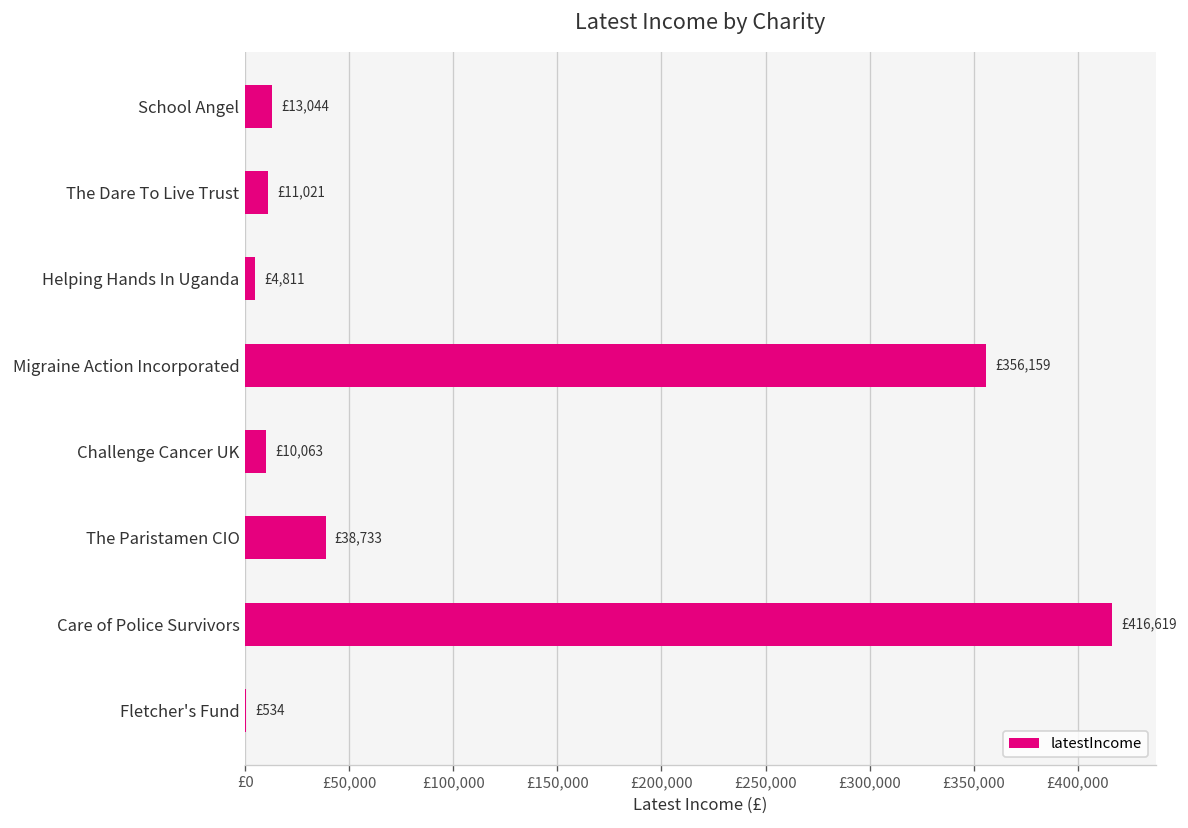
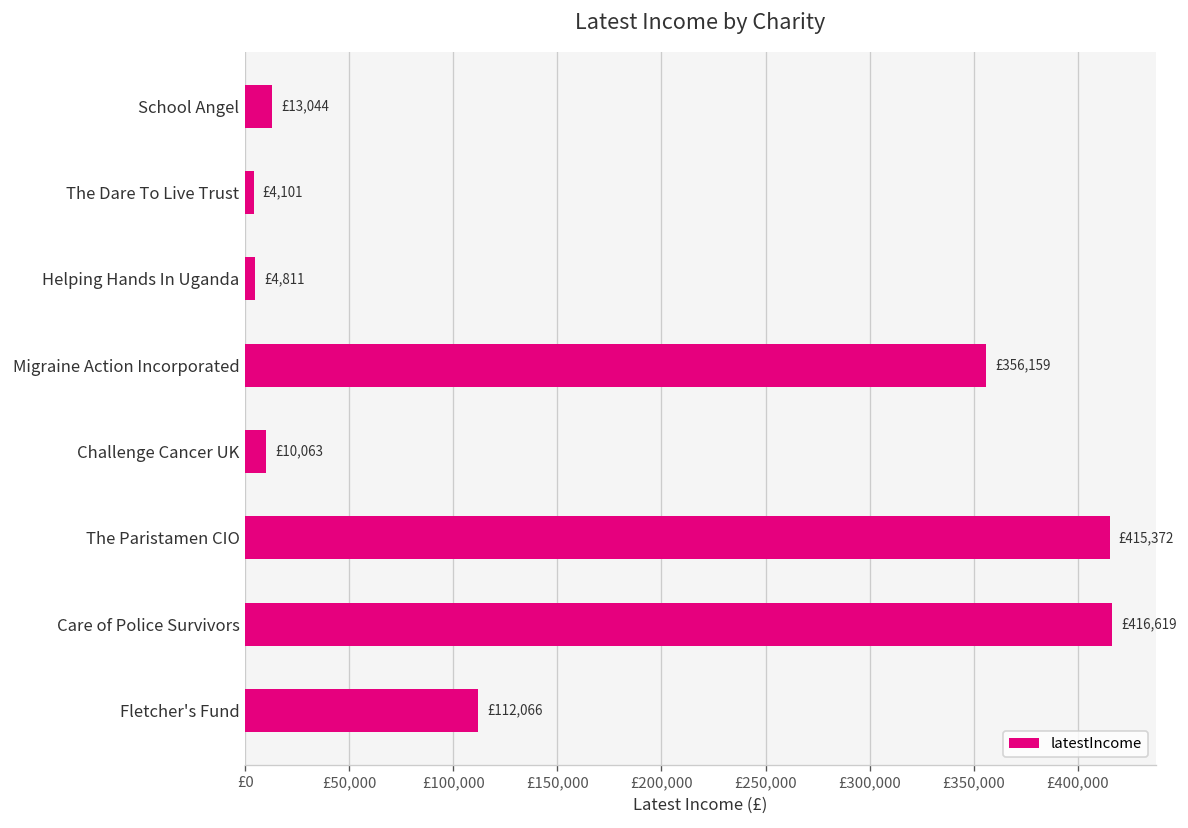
The Dare To Live Trust: £11,021 -> £4,101
The Paristamen CIO: £38,733 -> £415,372
Fletcher's Fund: £534 -> £112,066
